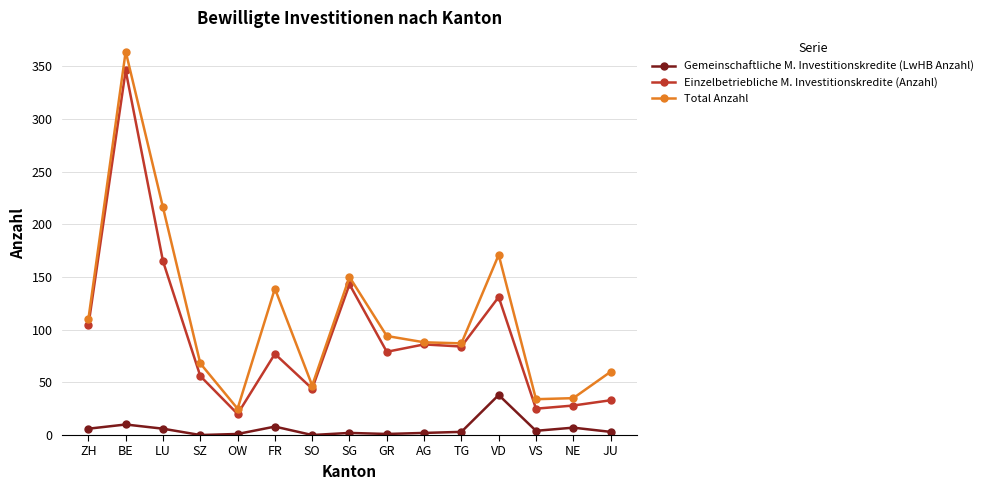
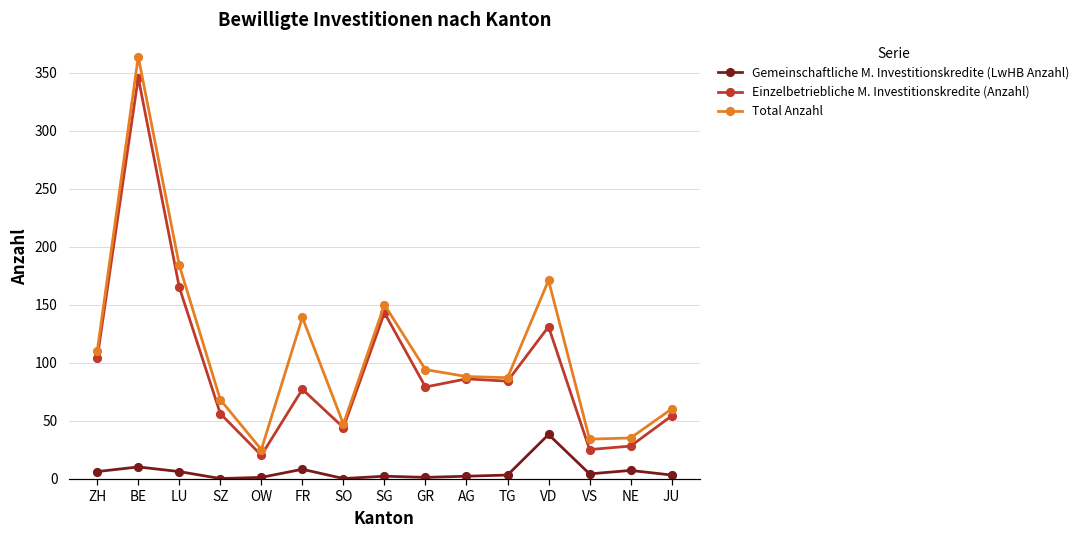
Total Anzahl, LU: 216 -> 184
Einzelbetriebliche M. Investitionskredite (Anzahl), JU: 33 -> 54
